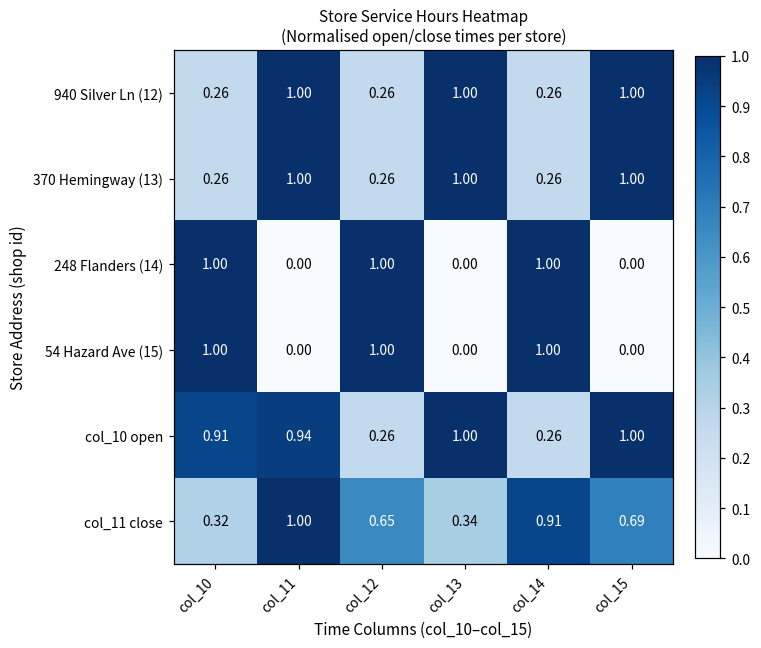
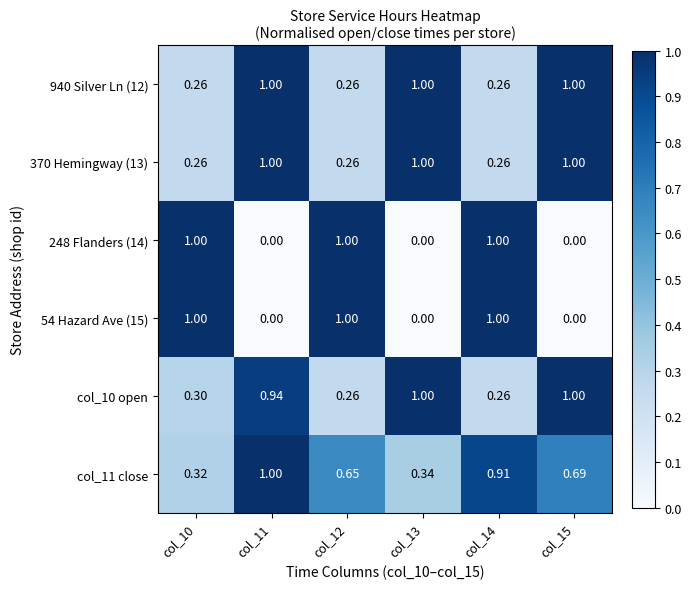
col_10 open, col_10: 0.91 -> 0.30
